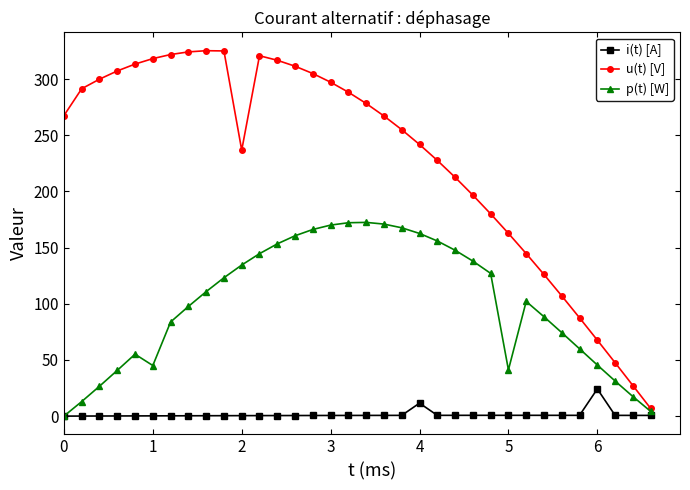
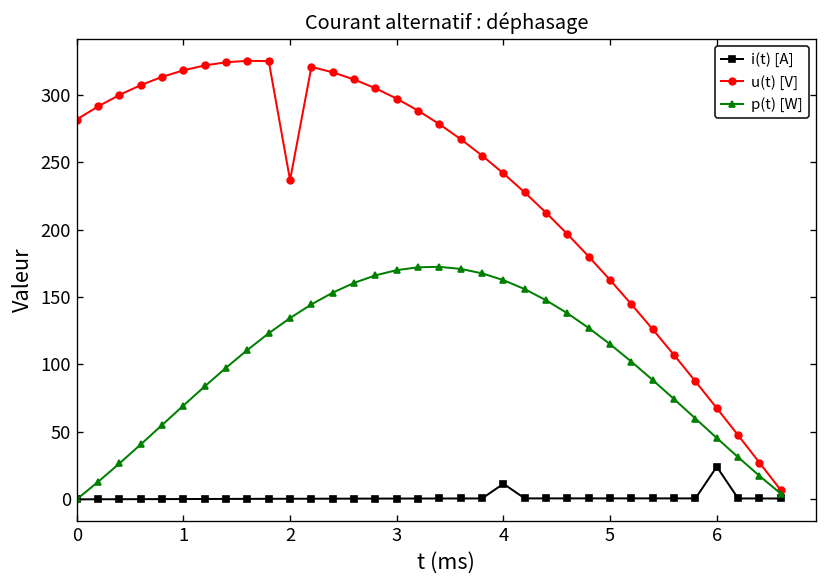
u(t) [V], 0: 267 -> 282
p(t) [W], 1: 45 -> 70
p(t) [W], 5: 41 -> 115
